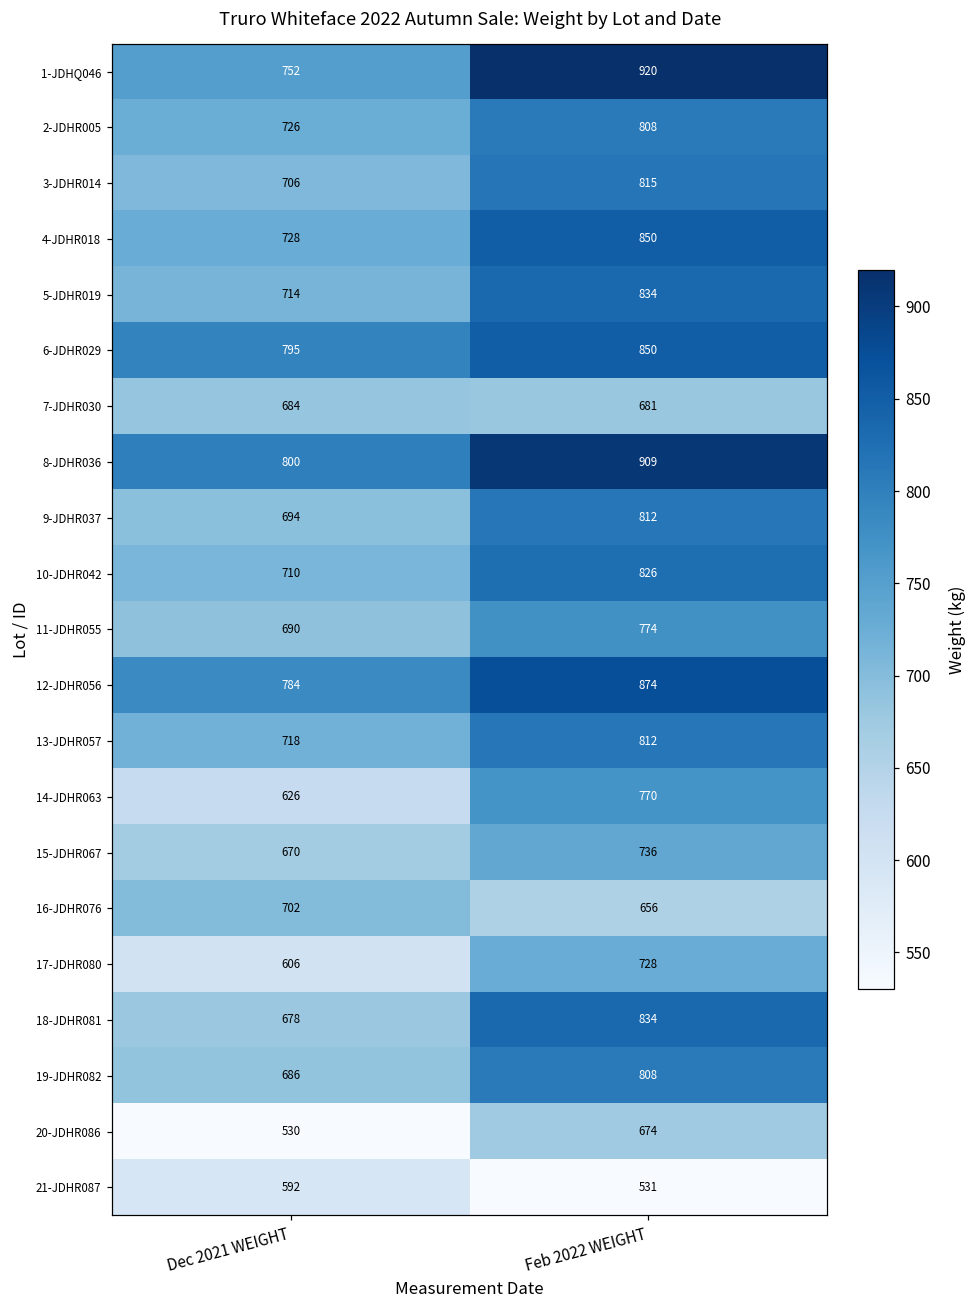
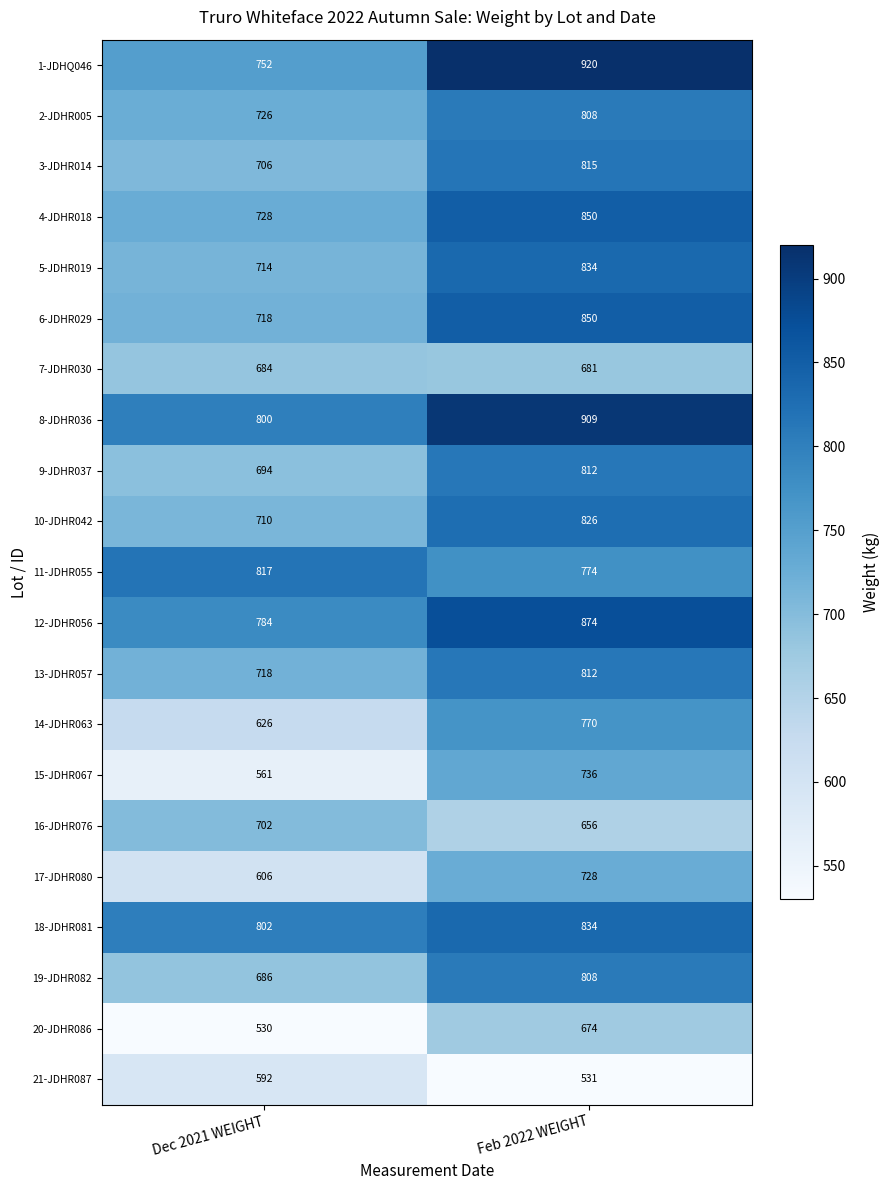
6-JDHR029, Dec 2021 WEIGHT: 795 -> 718
11-JDHR055, Dec 2021 WEIGHT: 690 -> 817
15-JDHR067, Dec 2021 WEIGHT: 670 -> 561
18-JDHR081, Dec 2021 WEIGHT: 678 -> 802
